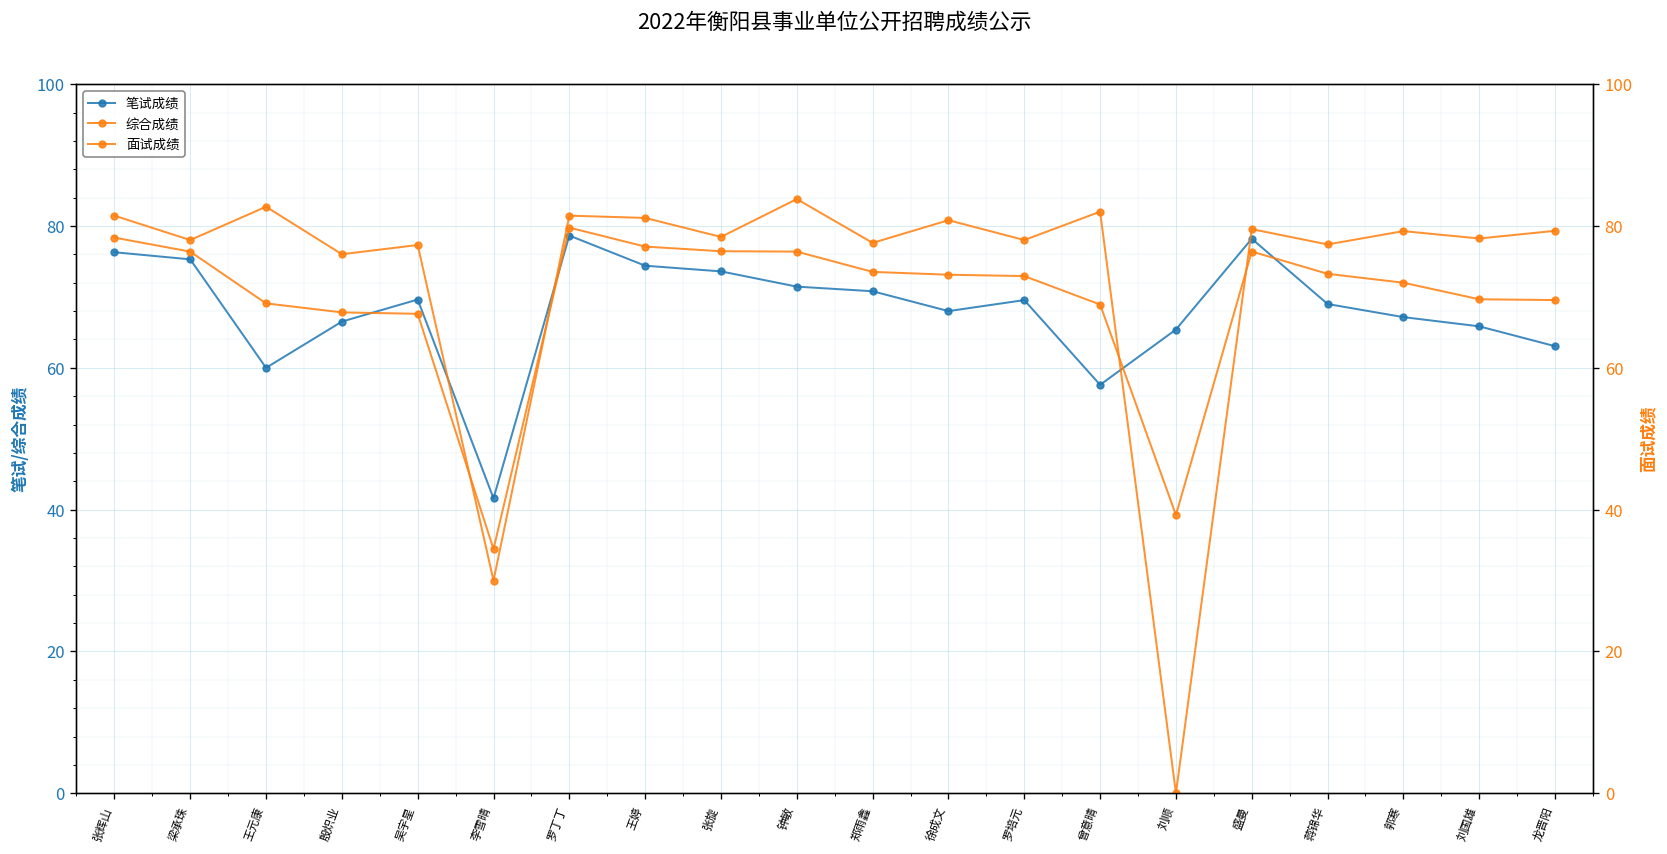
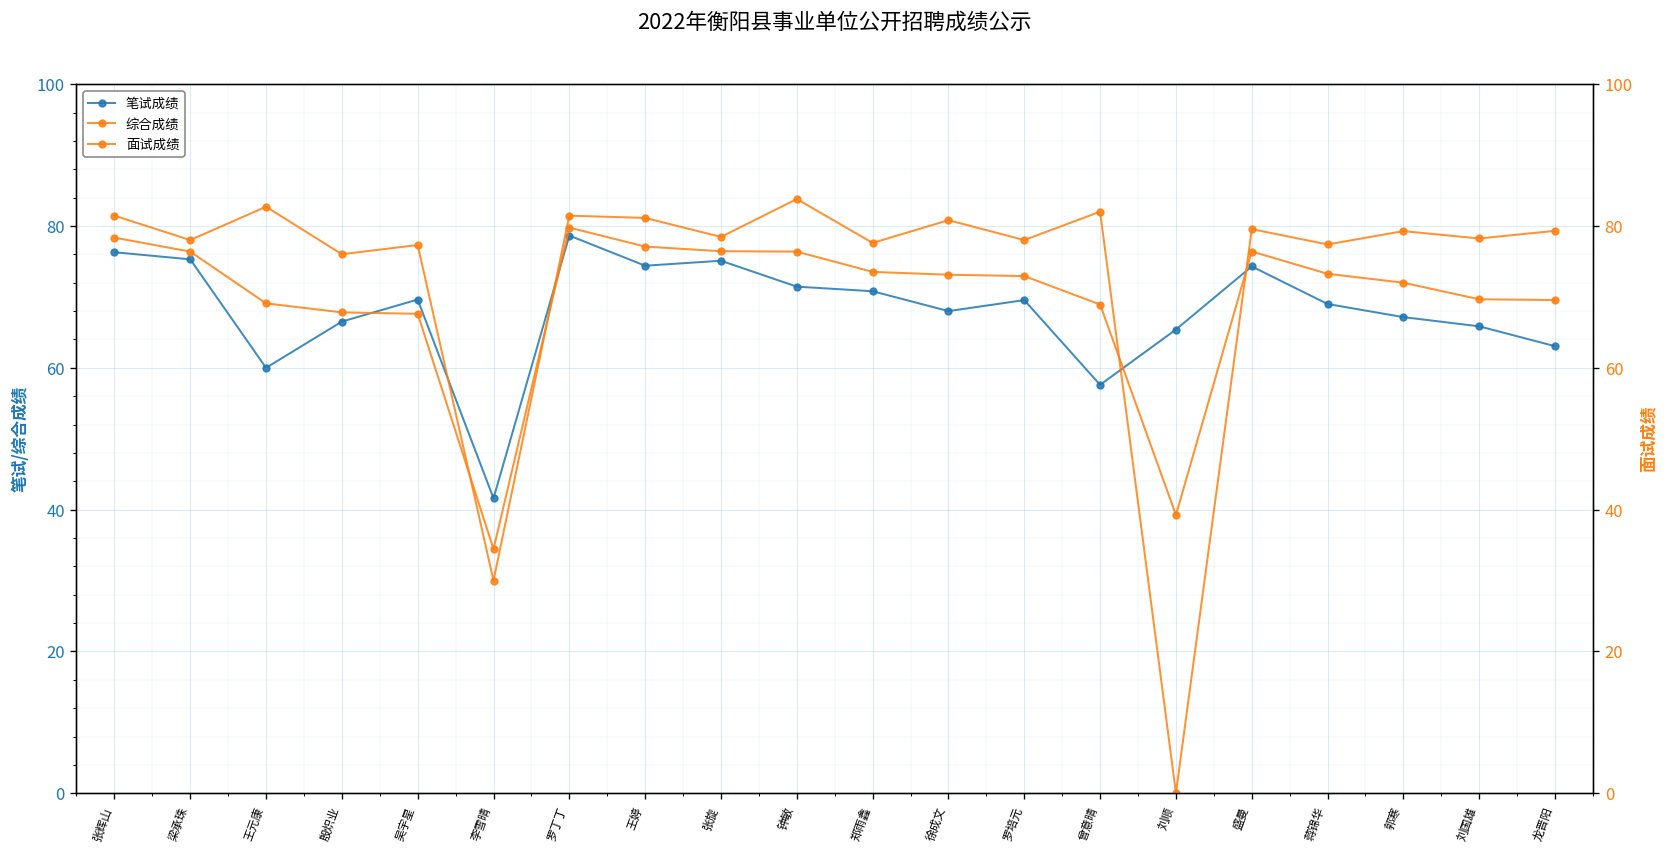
笔试成绩, 张旋: 74 -> 75
笔试成绩, 盛曼: 78 -> 74
